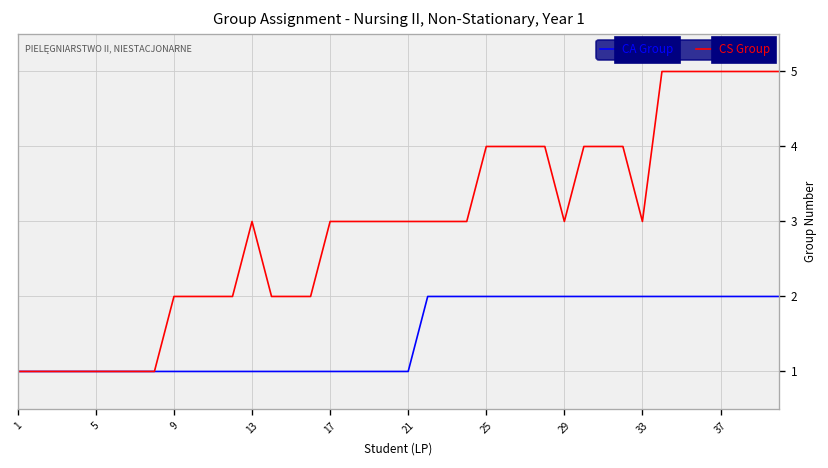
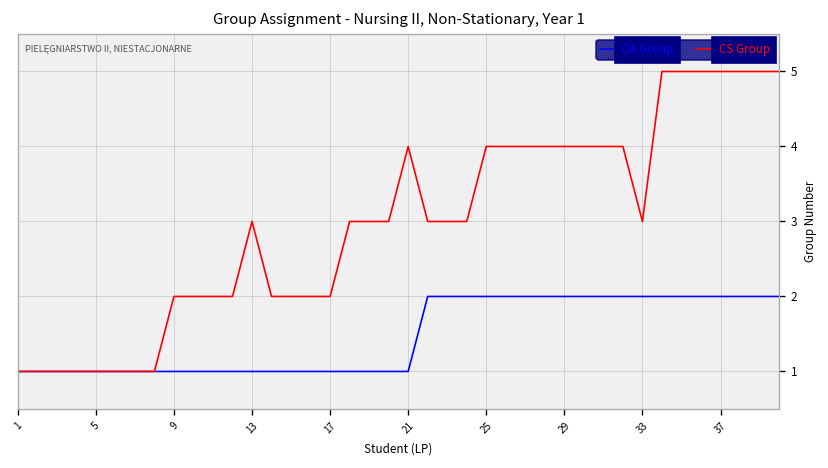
CS Group, 17: 3 -> 2
CS Group, 21: 3 -> 4
CS Group, 29: 3 -> 4
